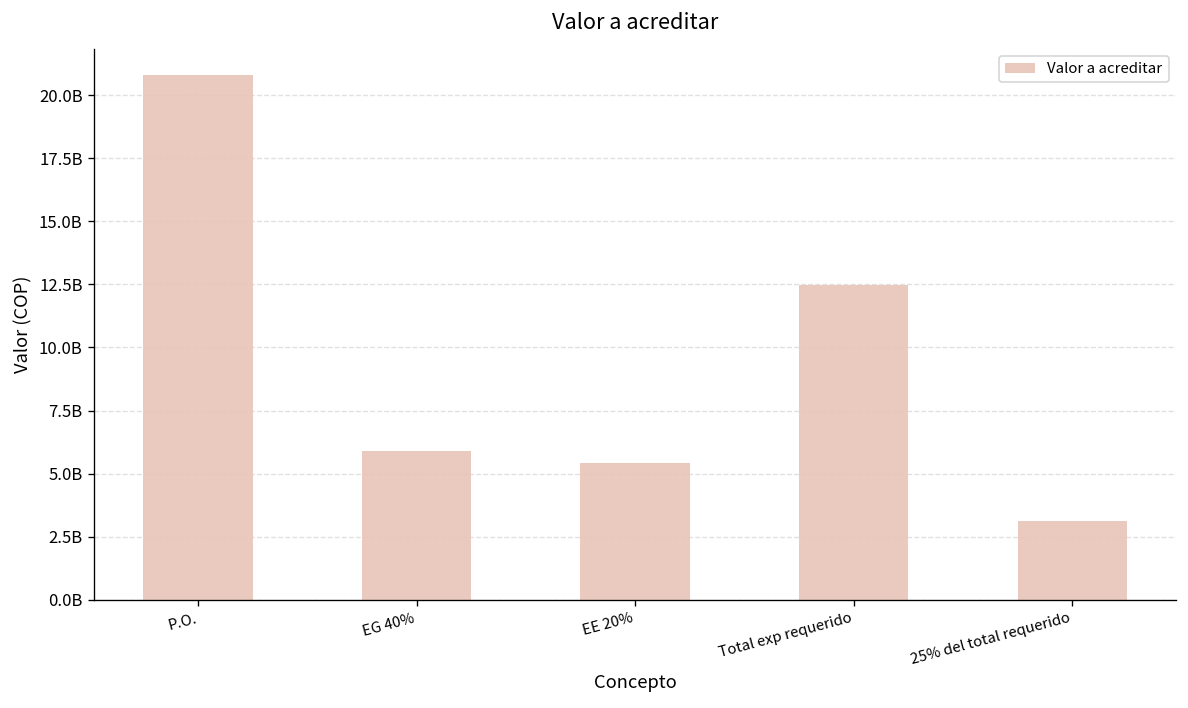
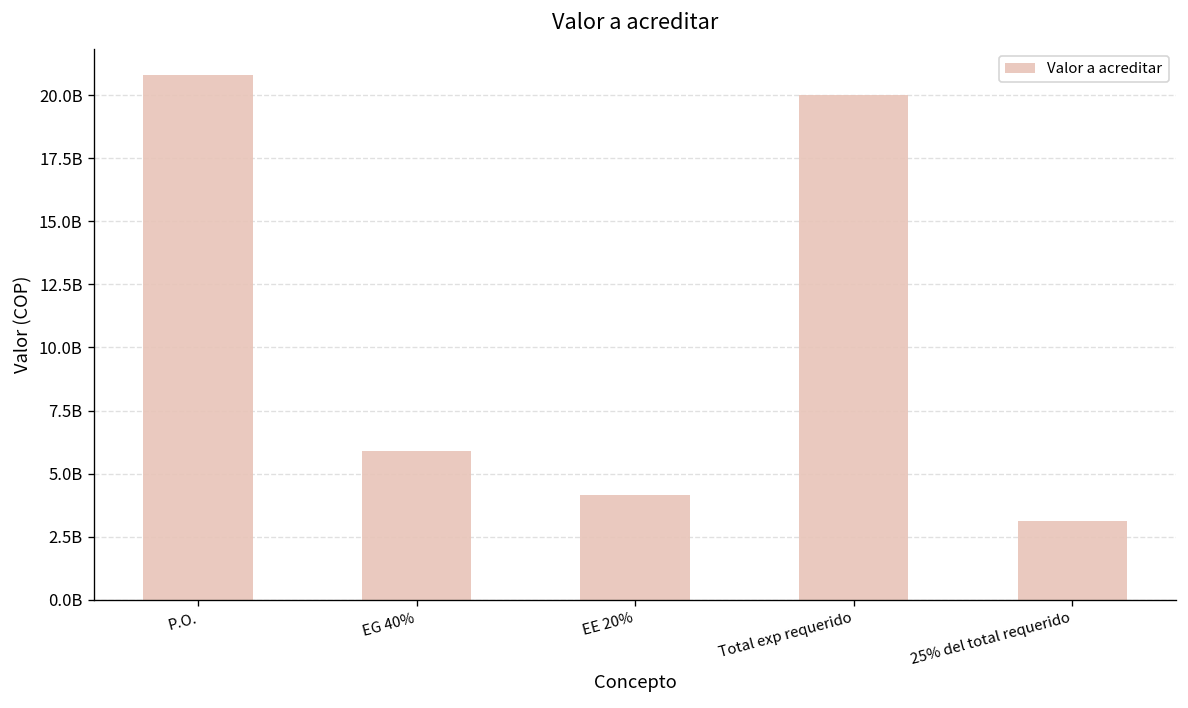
EE 20%: 5400000000 -> 4200000000
Total exp requerido: 12500000000 -> 20000000000
